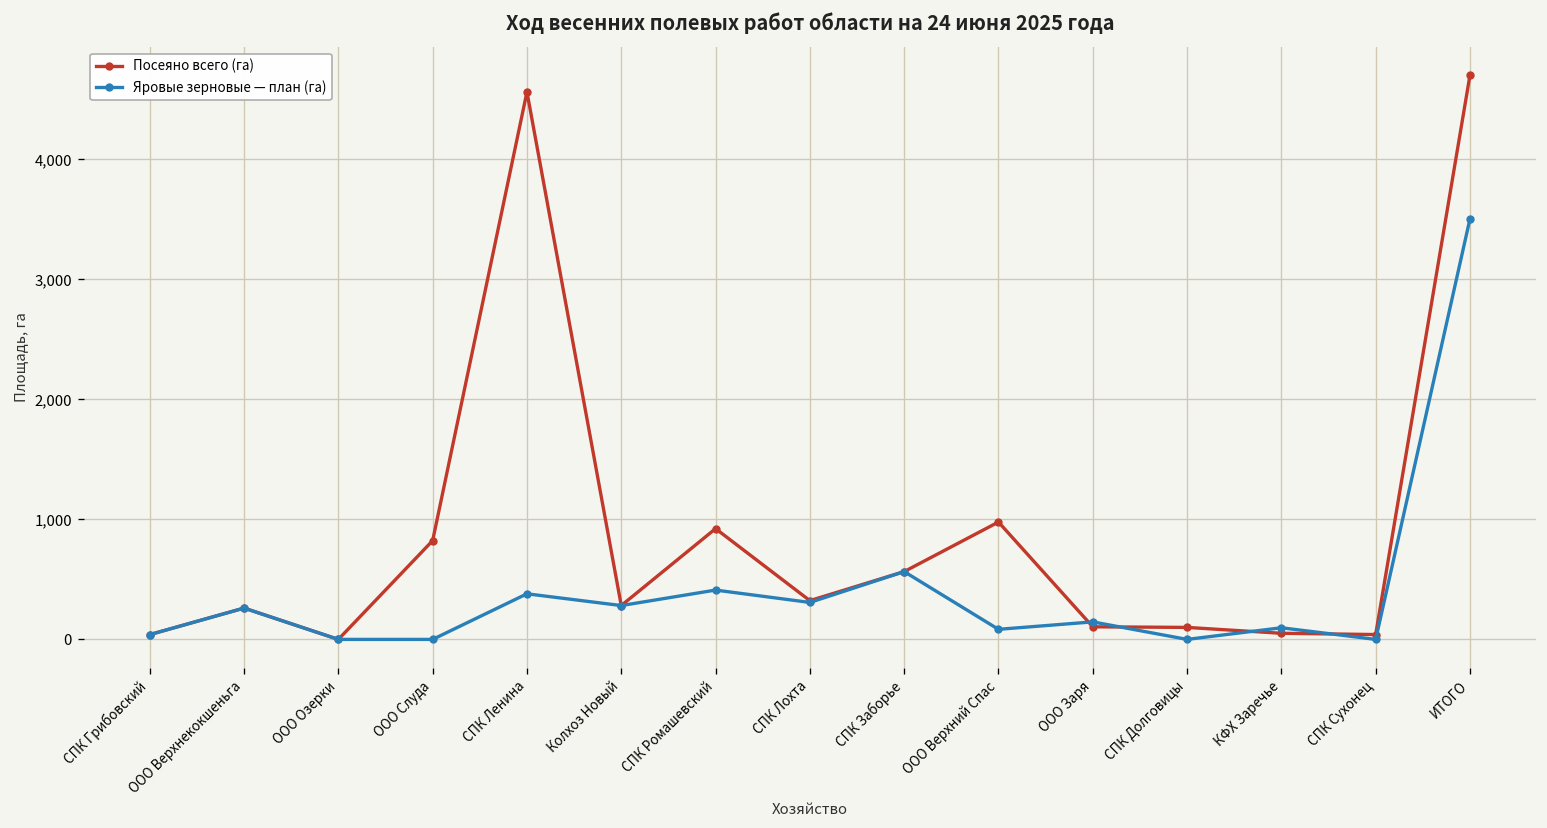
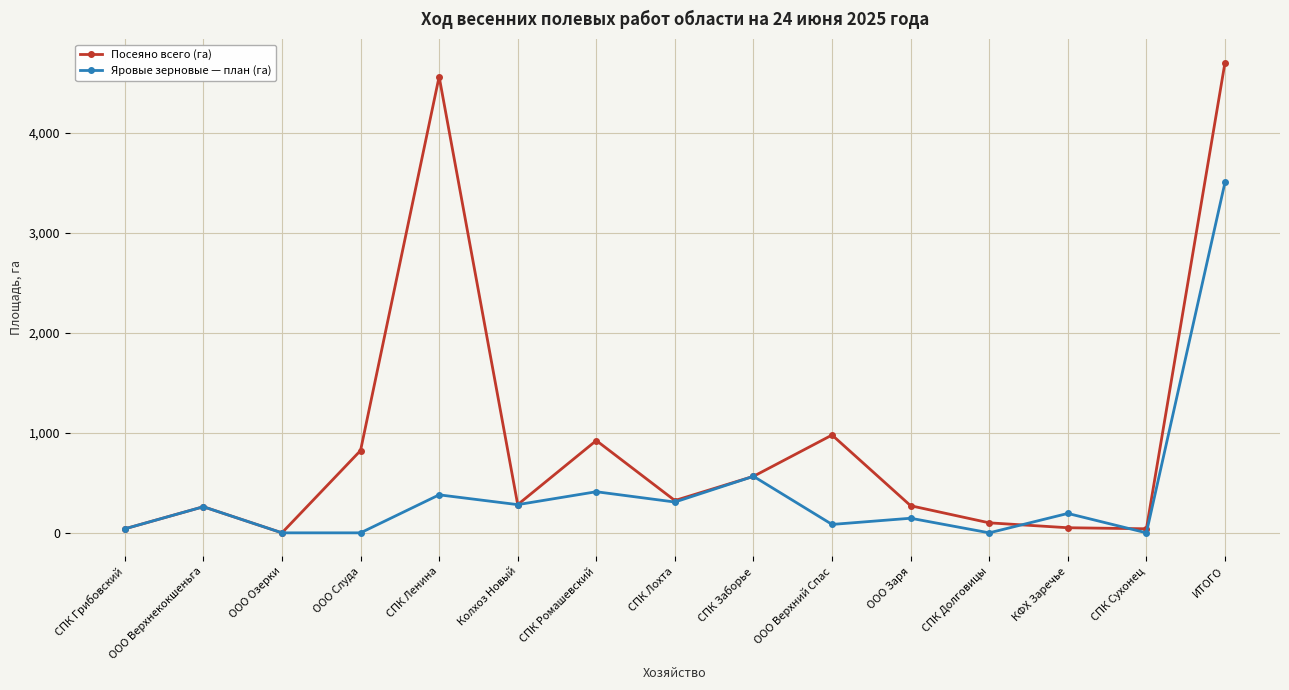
Посеяно всего (га), ООО Заря: 110 -> 270
Яровые зерновые — план (га), КФХ Заречье: 100 -> 190
